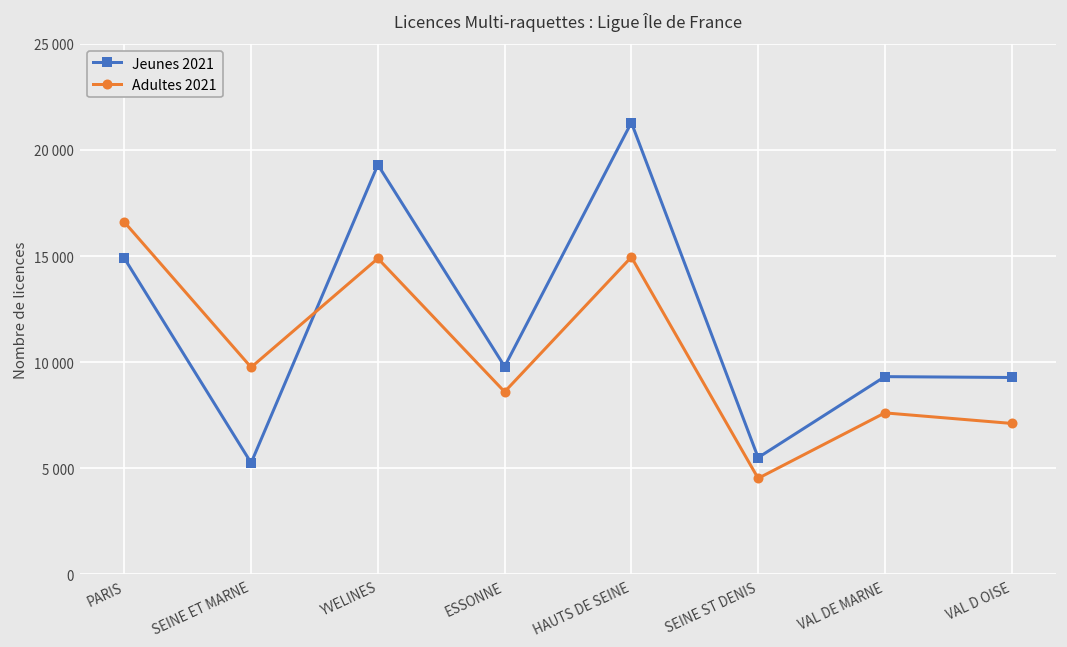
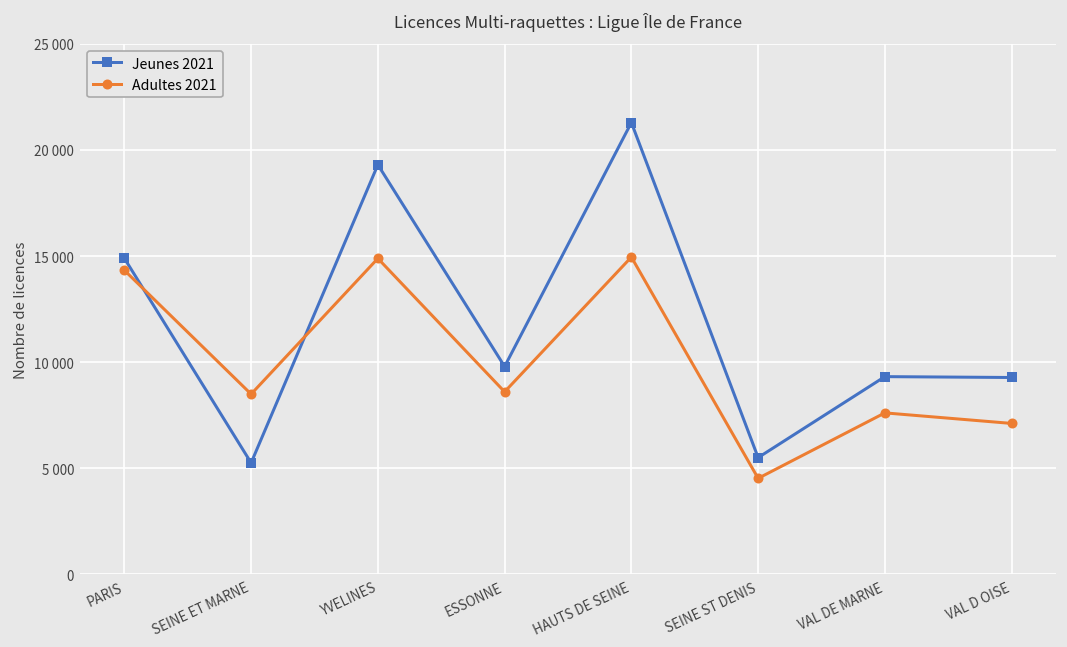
Adultes 2021, PARIS: 16600 -> 14300
Adultes 2021, SEINE ET MARNE: 9800 -> 8500
